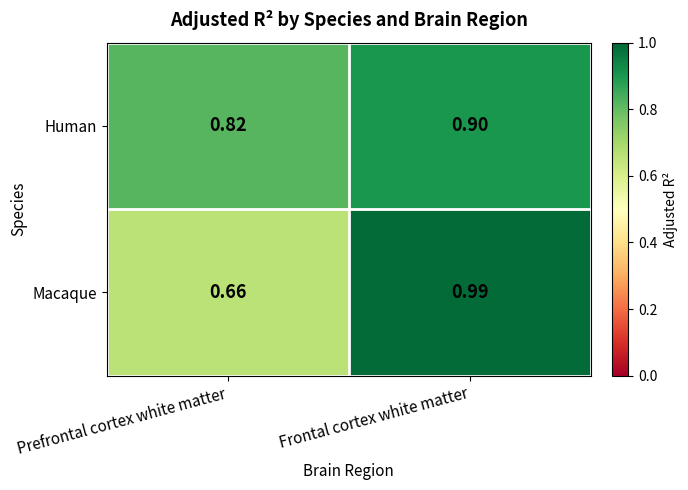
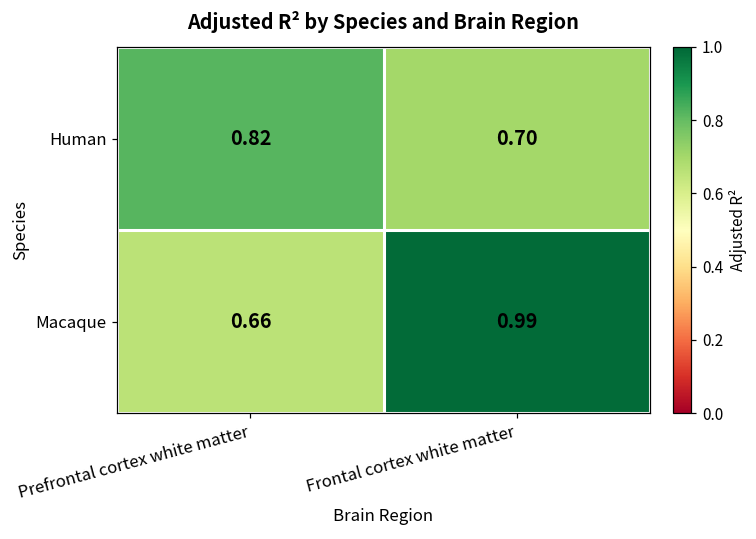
Human, Frontal cortex white matter: 0.90 -> 0.70
